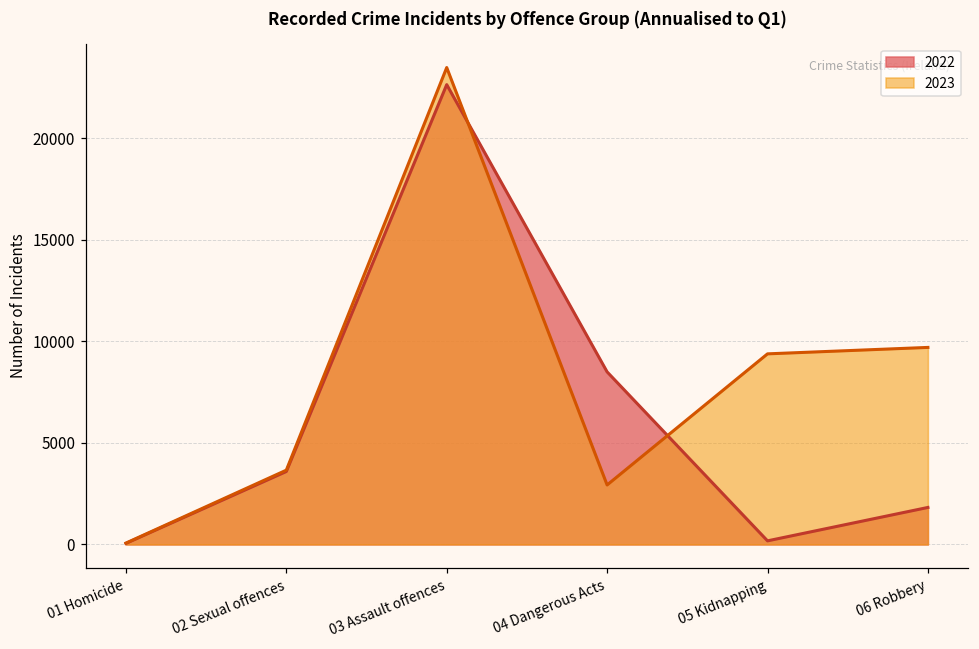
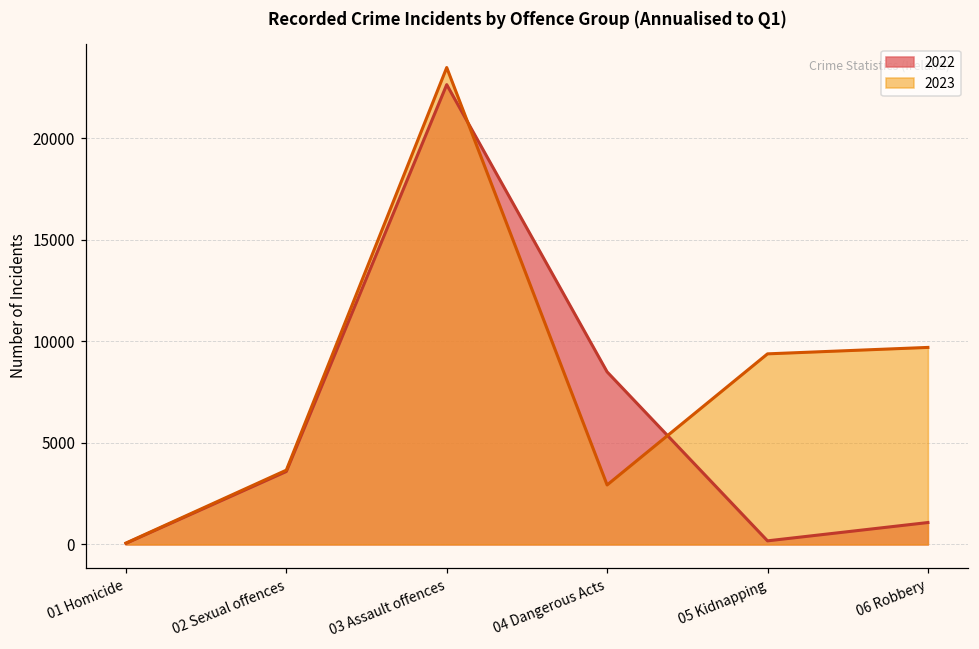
2022, 06 Robbery: 1800 -> 1100
